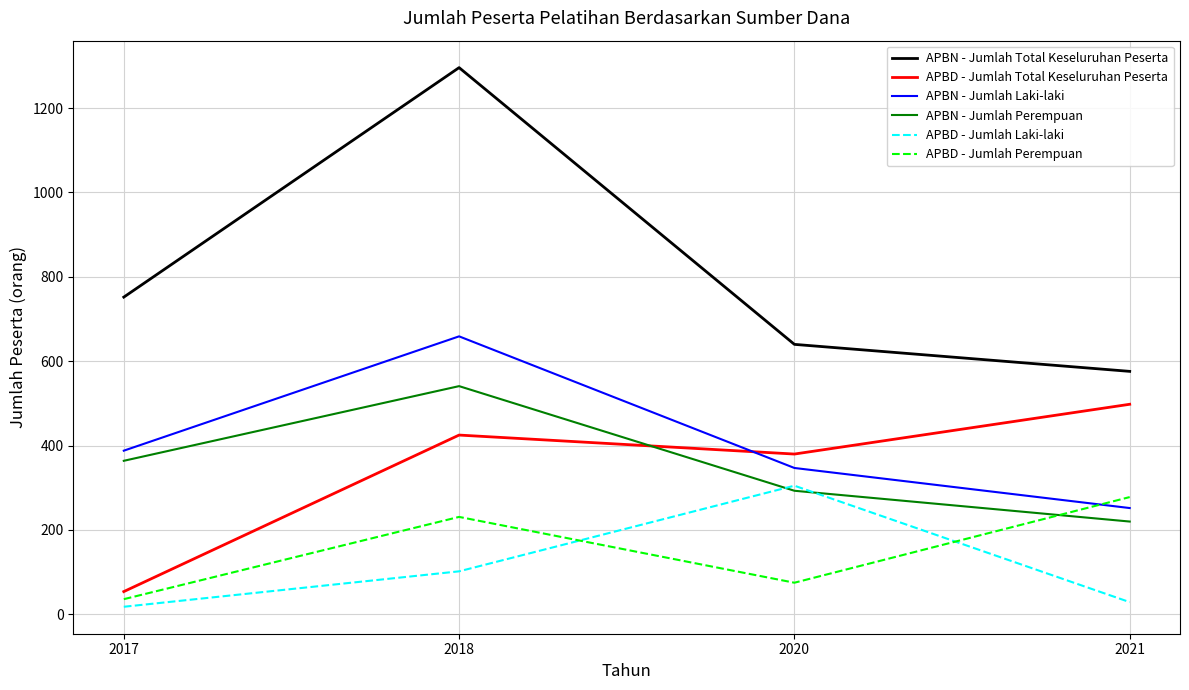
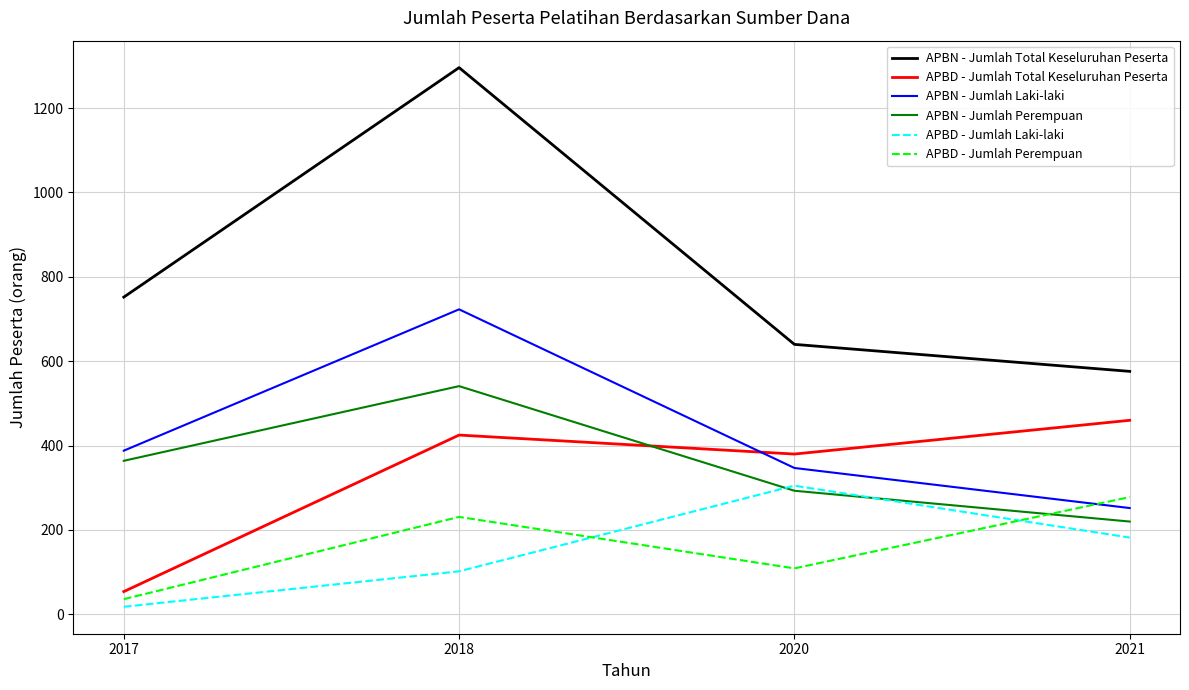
APBN - Jumlah Laki-laki, 2018: 660 -> 720
APBD - Jumlah Perempuan, 2020: 80 -> 110
APBD - Jumlah Total Keseluruhan Peserta, 2021: 500 -> 460
APBD - Jumlah Laki-laki, 2021: 30 -> 180
